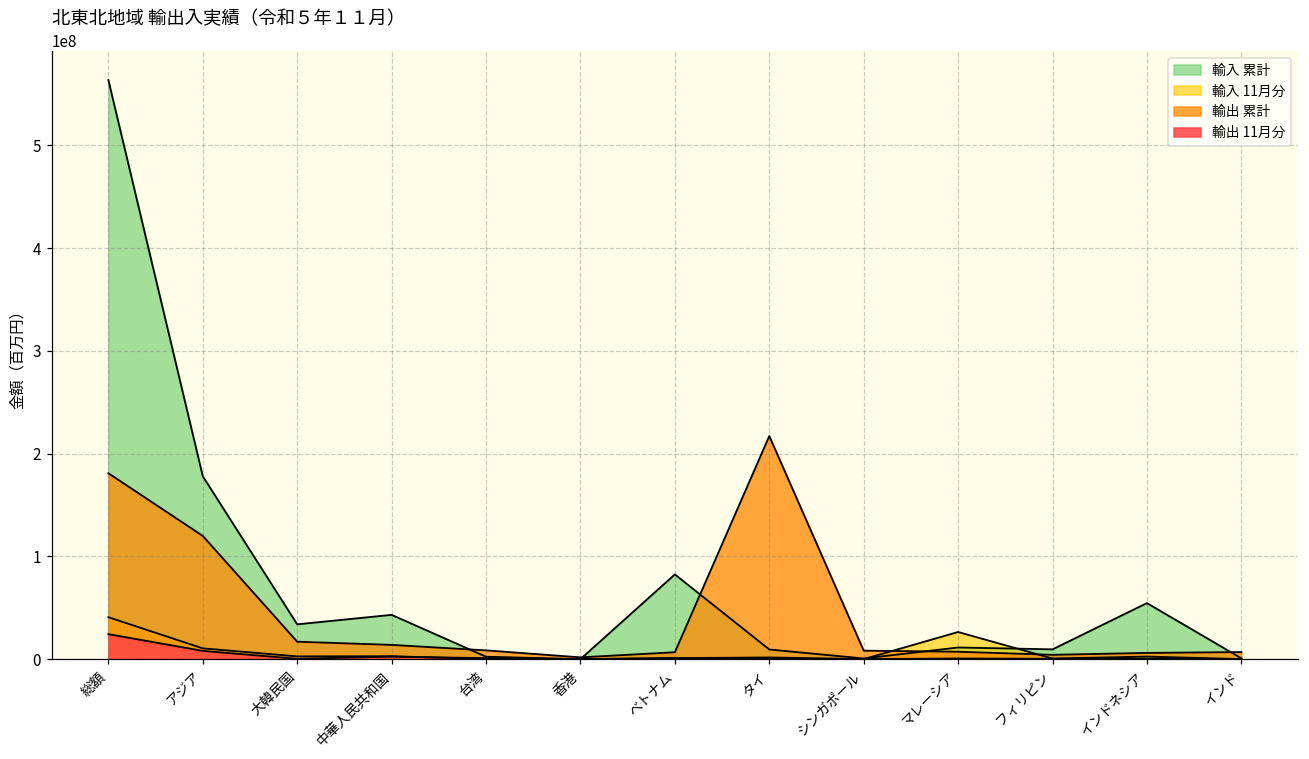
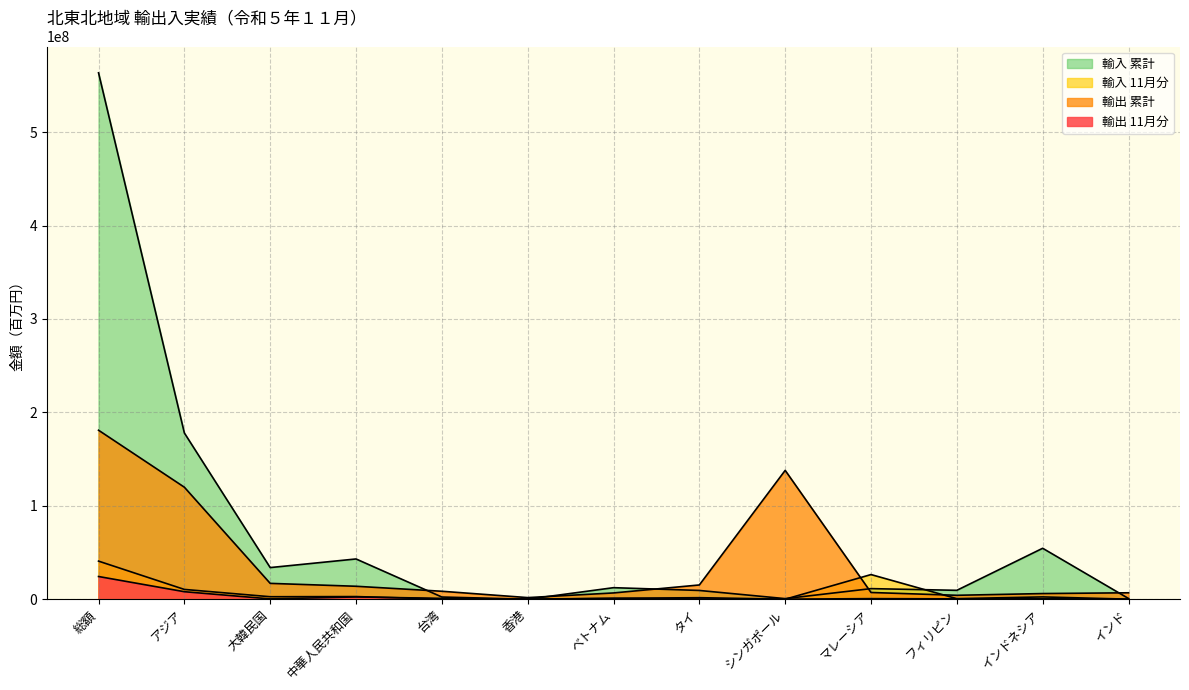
輸入 累計, ベトナム: 80000000 -> 10000000
輸出 累計, タイ: 220000000 -> 20000000
輸出 累計, シンガポール: 10000000 -> 140000000
